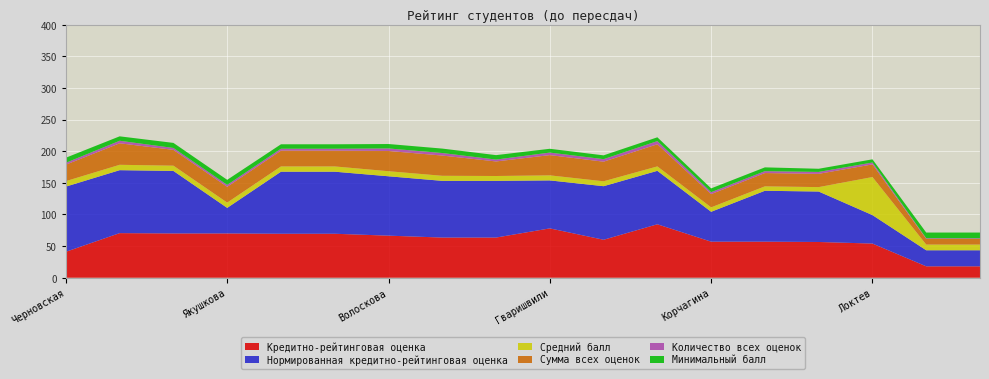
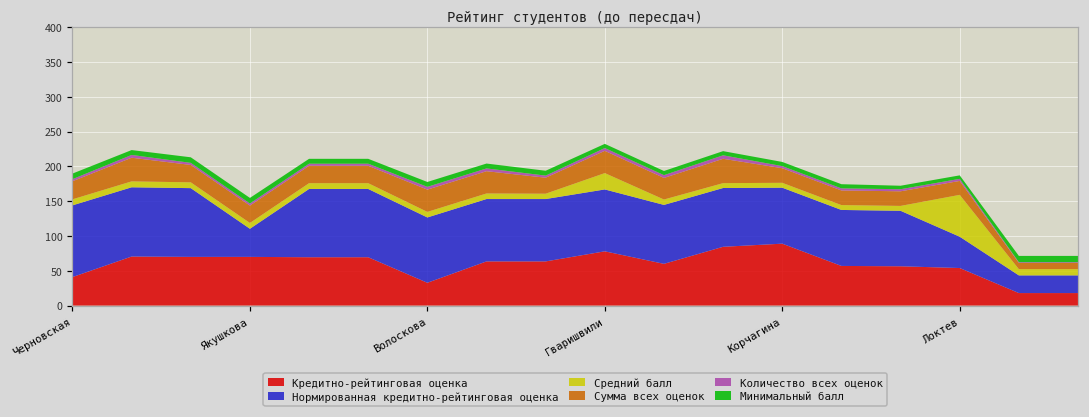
Кредитно-рейтинговая оценка, Волоскова: 70 -> 30
Нормированная кредитно-рейтинговая оценка, Гваришвили: 80 -> 90
Средний балл, Гваришвили: 10 -> 20
Кредитно-рейтинговая оценка, Корчагина: 60 -> 90
Нормированная кредитно-рейтинговая оценка, Корчагина: 50 -> 80
